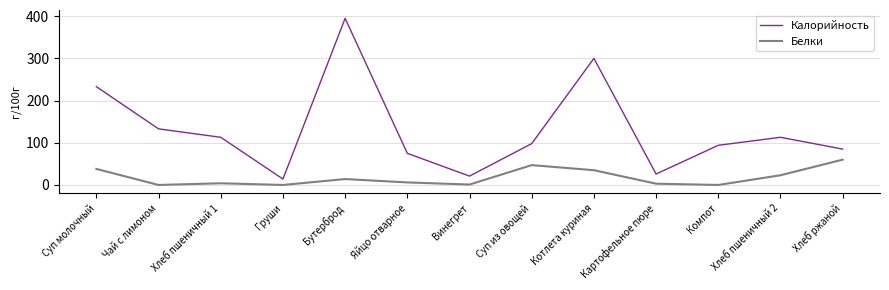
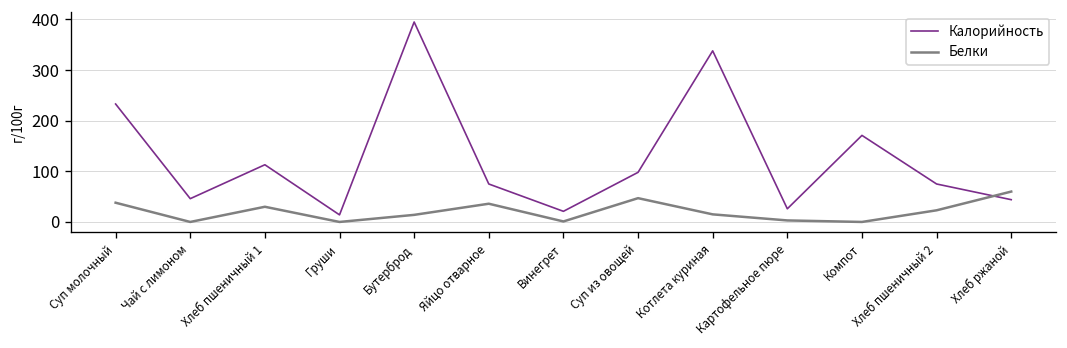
Калорийность, Чай с лимоном: 130 -> 50
Белки, Хлеб пшеничный 1: 0 -> 30
Белки, Яйцо отварное: 10 -> 40
Калорийность, Котлета куриная: 300 -> 340
Белки, Котлета куриная: 40 -> 20
Калорийность, Компот: 90 -> 170
Калорийность, Хлеб пшеничный 2: 110 -> 80
Калорийность, Хлеб ржаной: 90 -> 40
